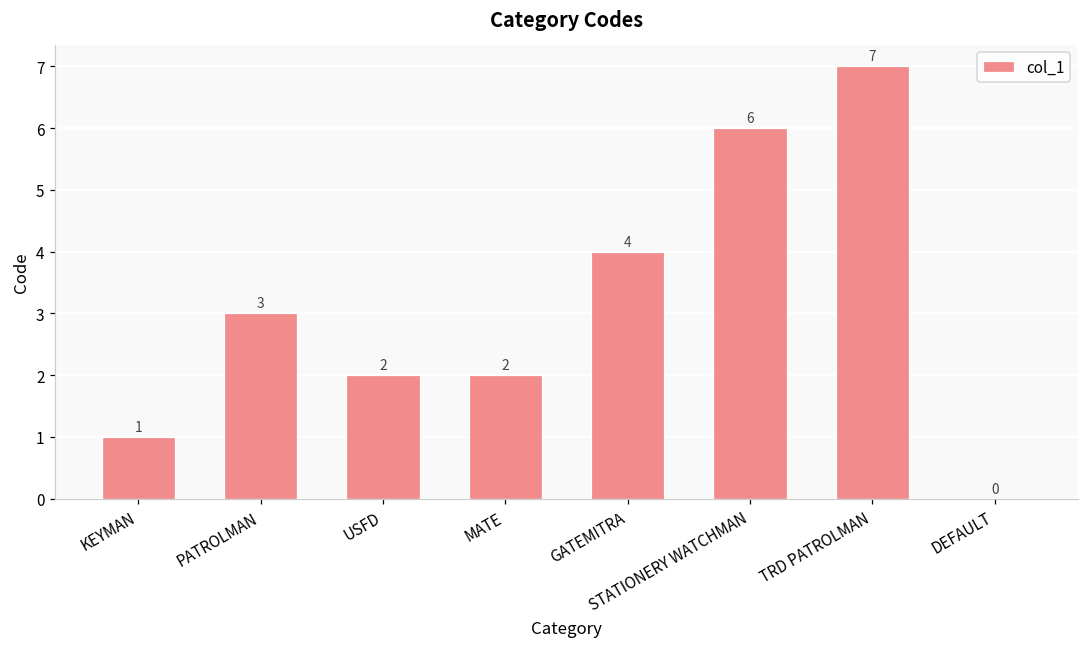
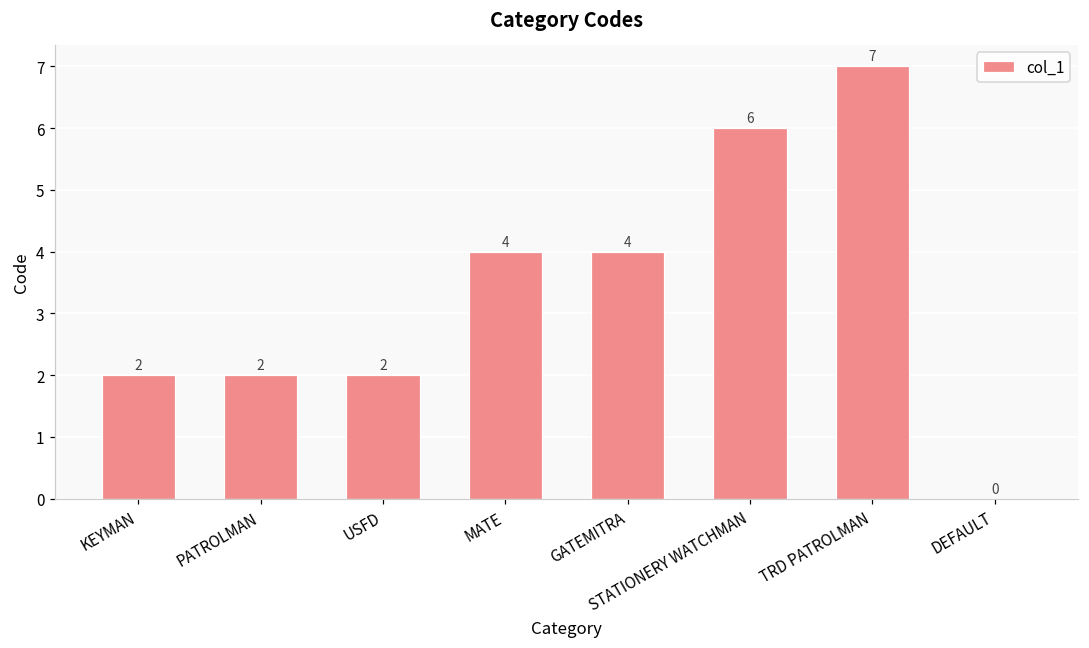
KEYMAN: 1 -> 2
PATROLMAN: 3 -> 2
MATE: 2 -> 4
